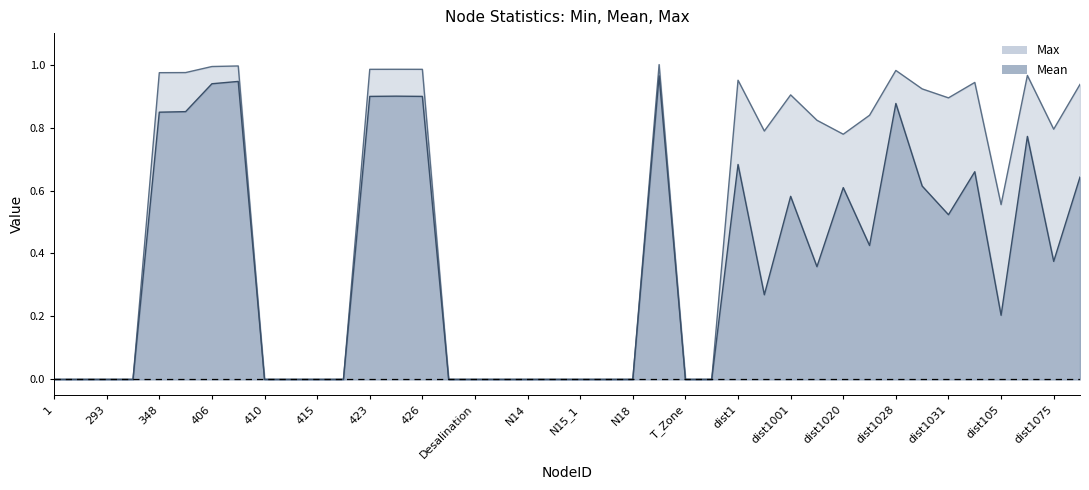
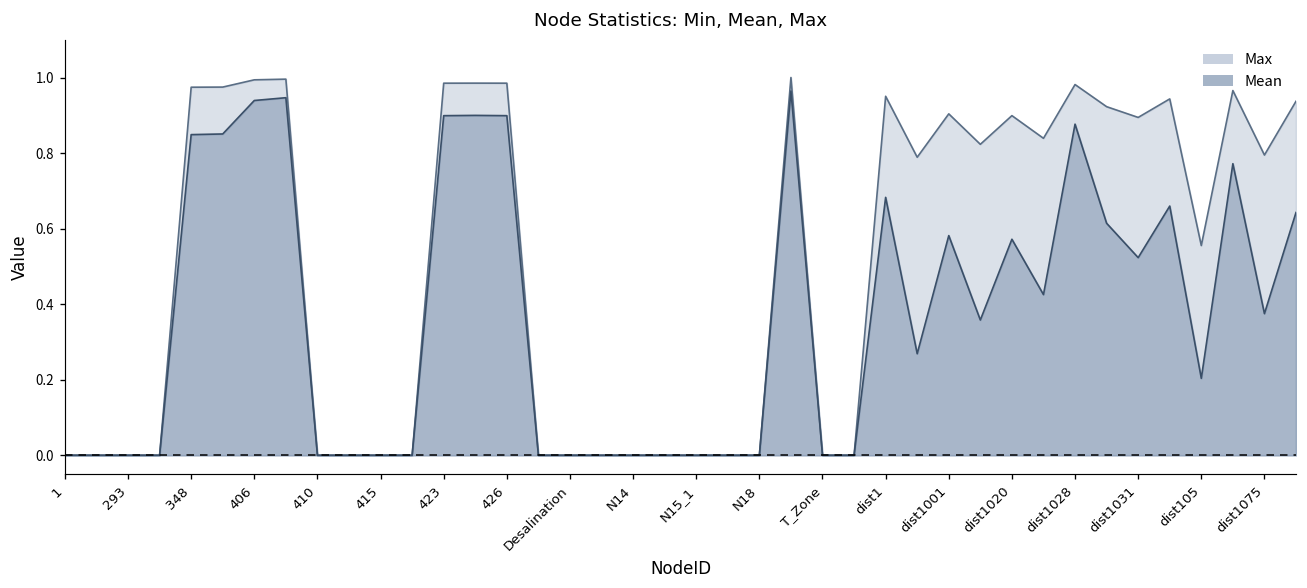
Max, dist1020: 0.78 -> 0.90
Mean, dist1020: 0.61 -> 0.57
